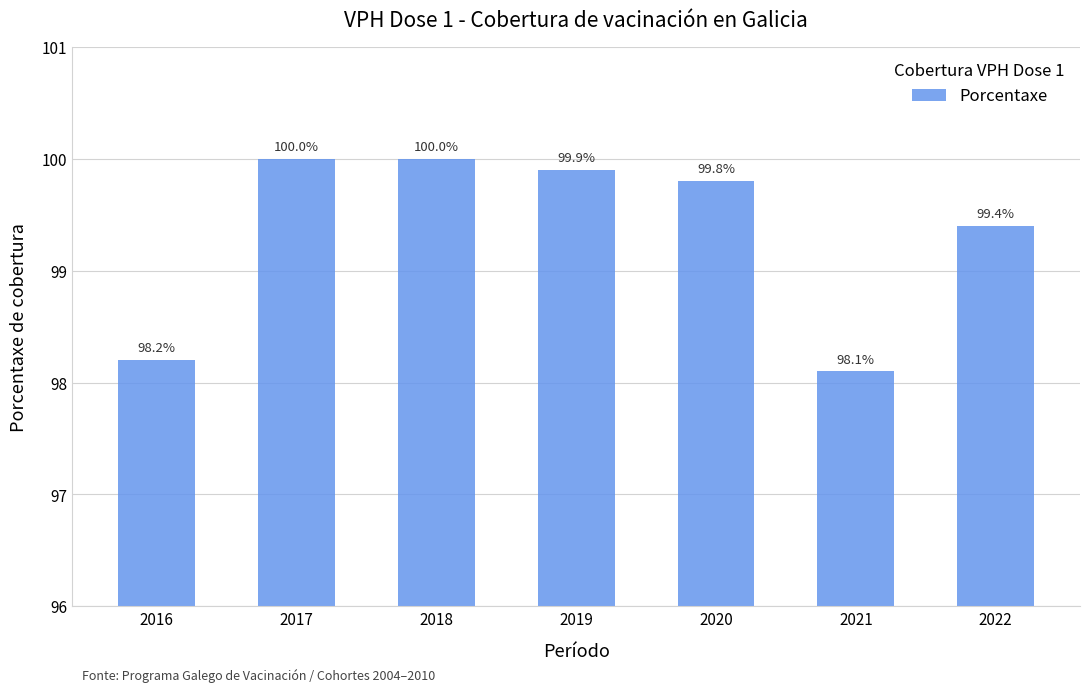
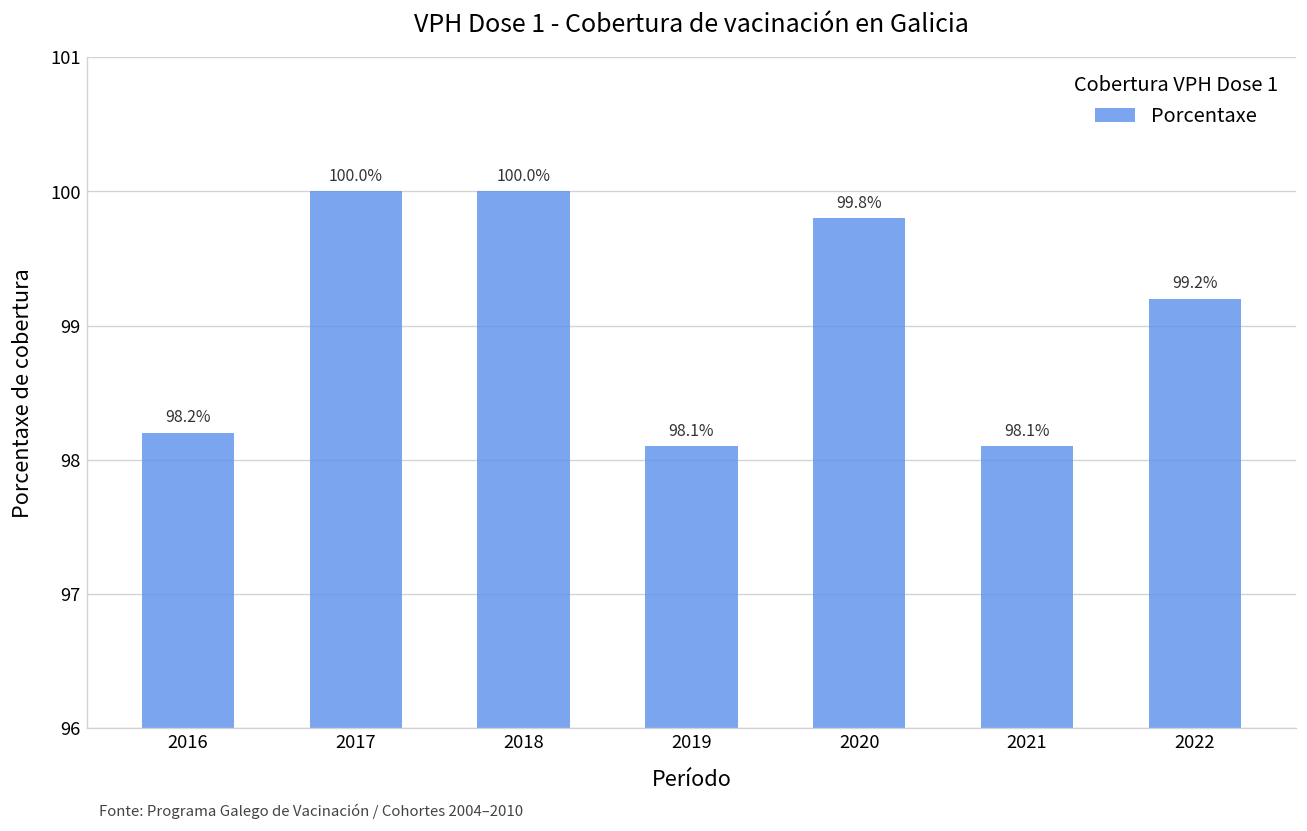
2019: 99.9% -> 98.1%
2022: 99.4% -> 99.2%
